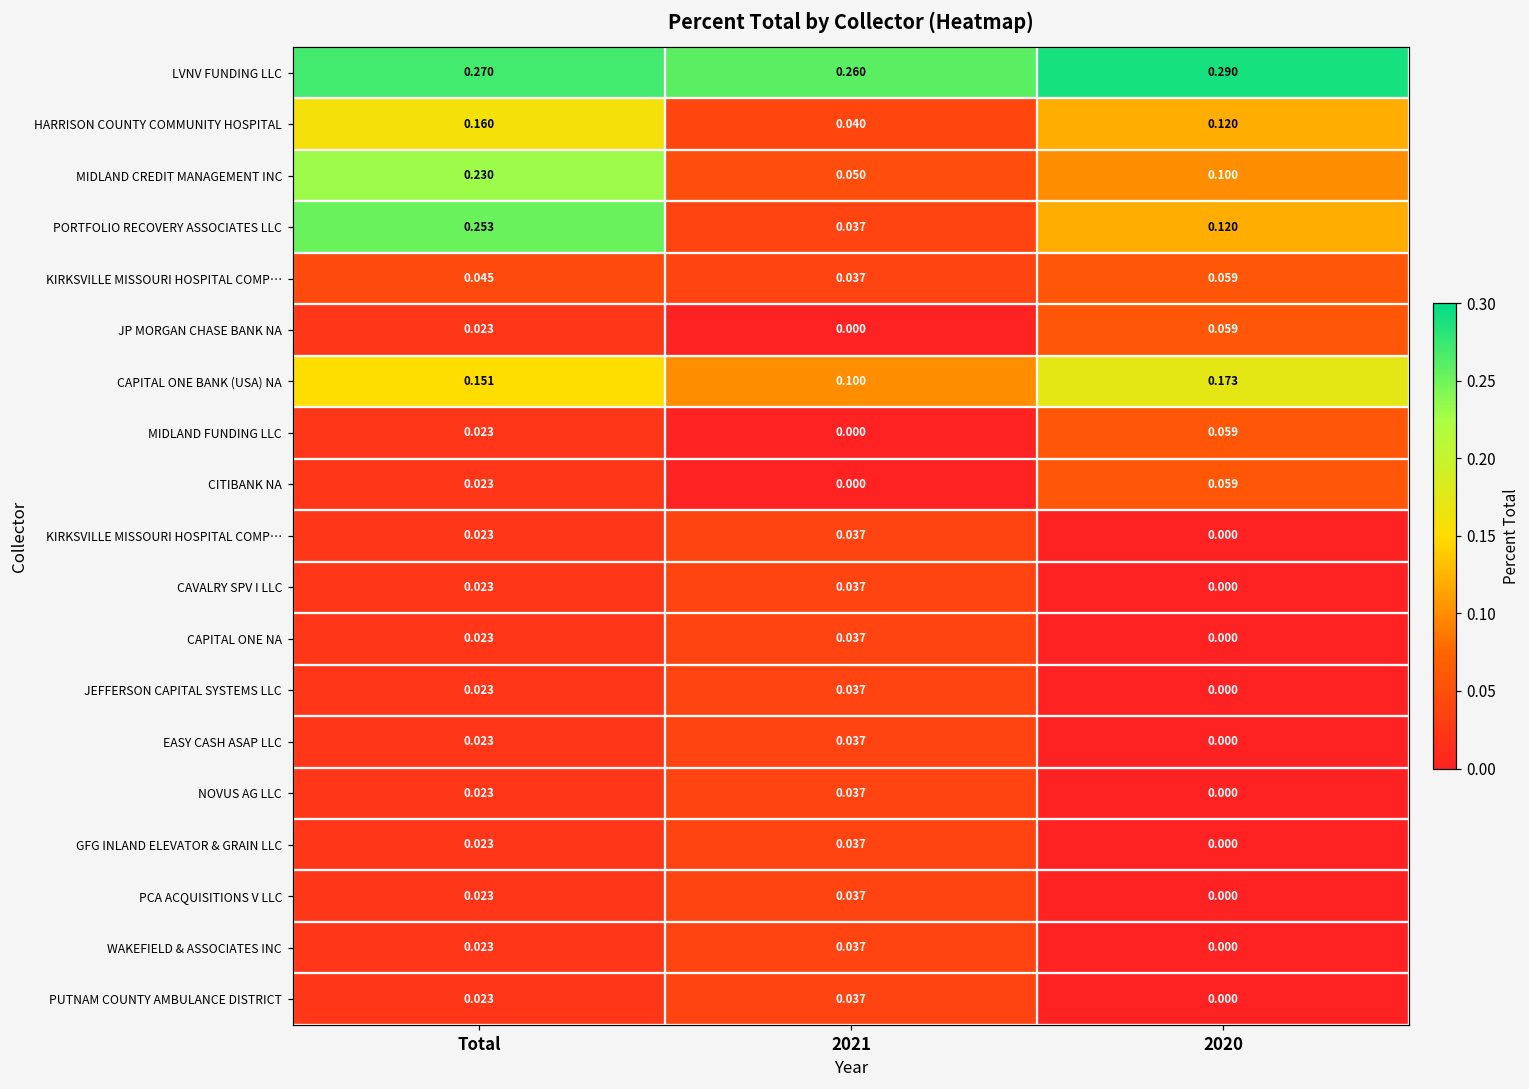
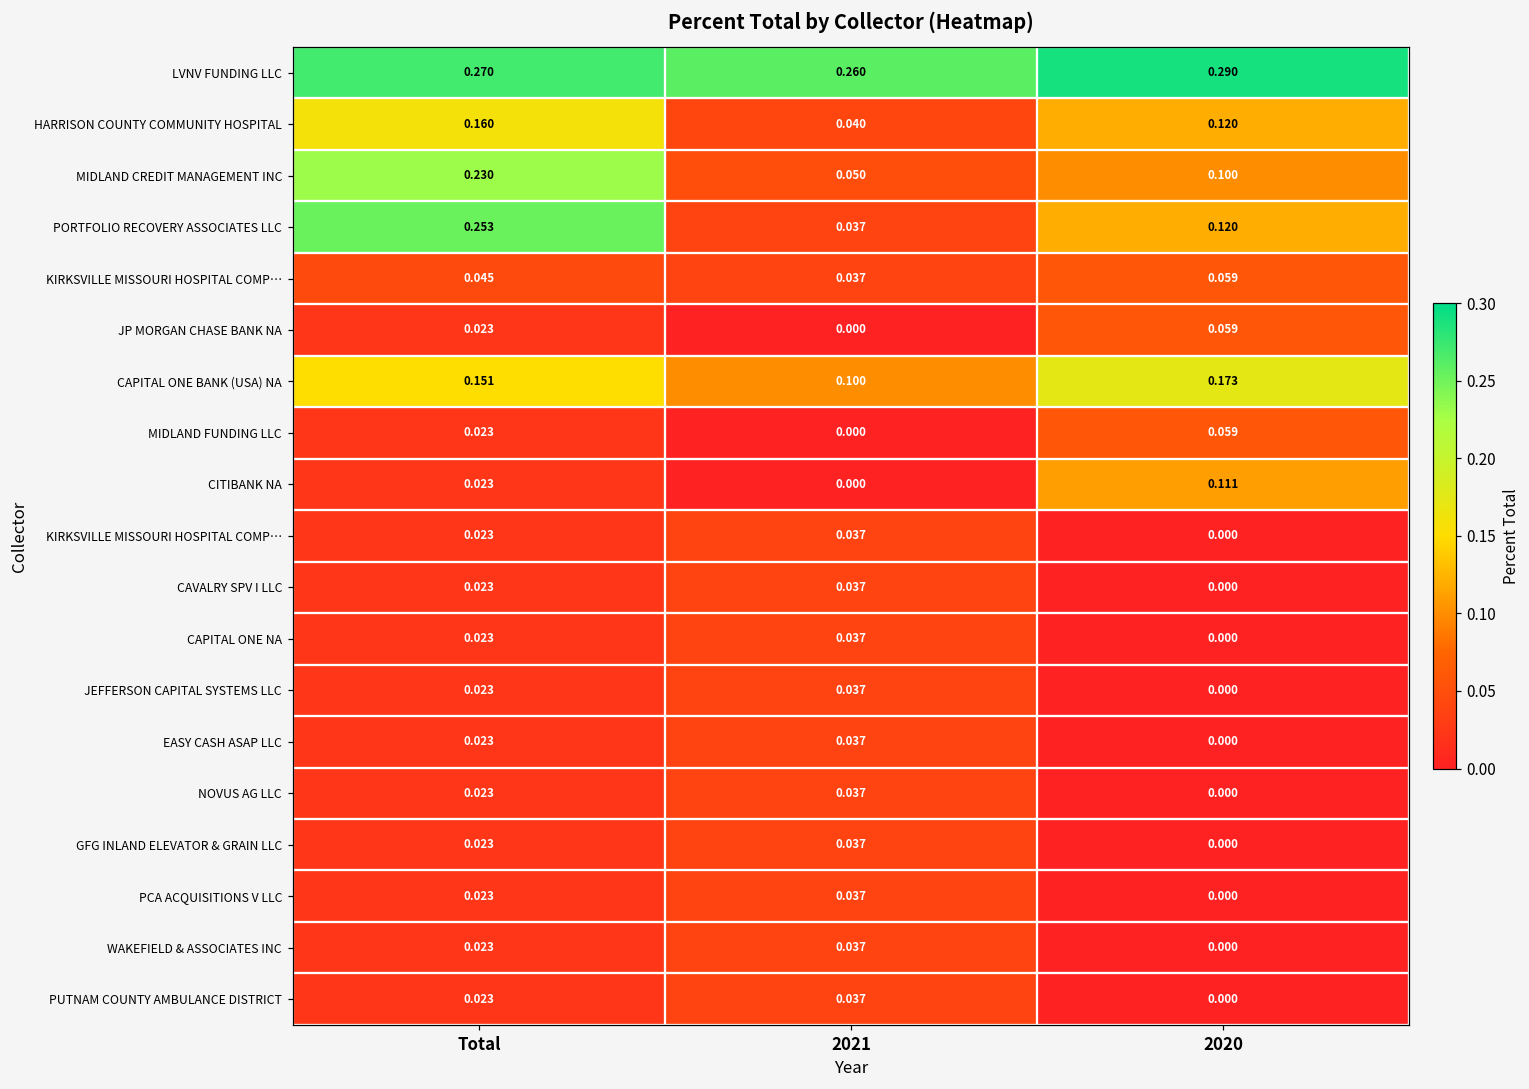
CITIBANK NA, 2020: 0.059 -> 0.111
